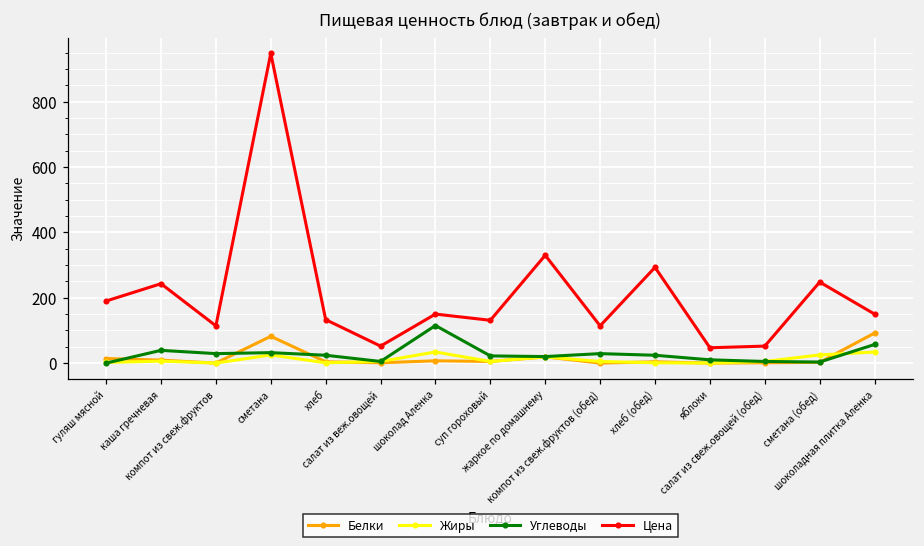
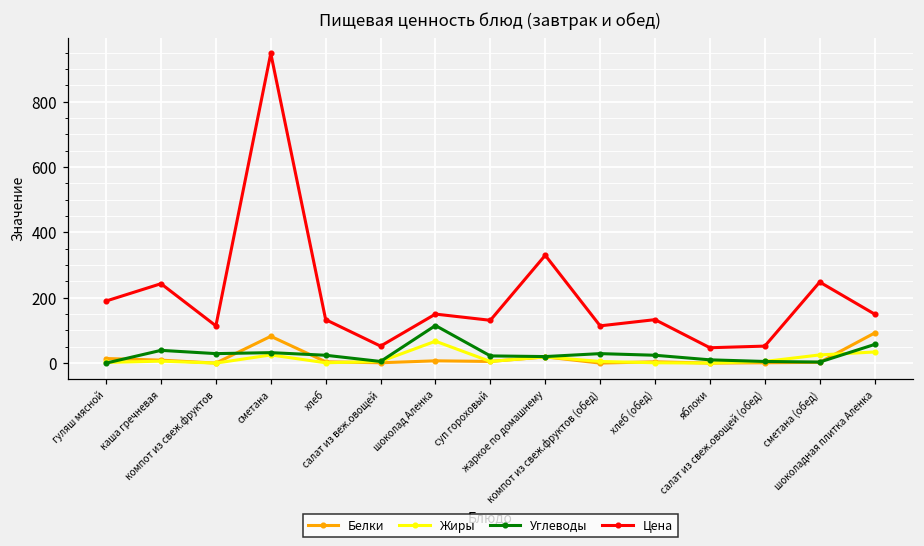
Жиры, шоколад Аленка: 30 -> 70
Цена, хлеб (обед): 290 -> 130
